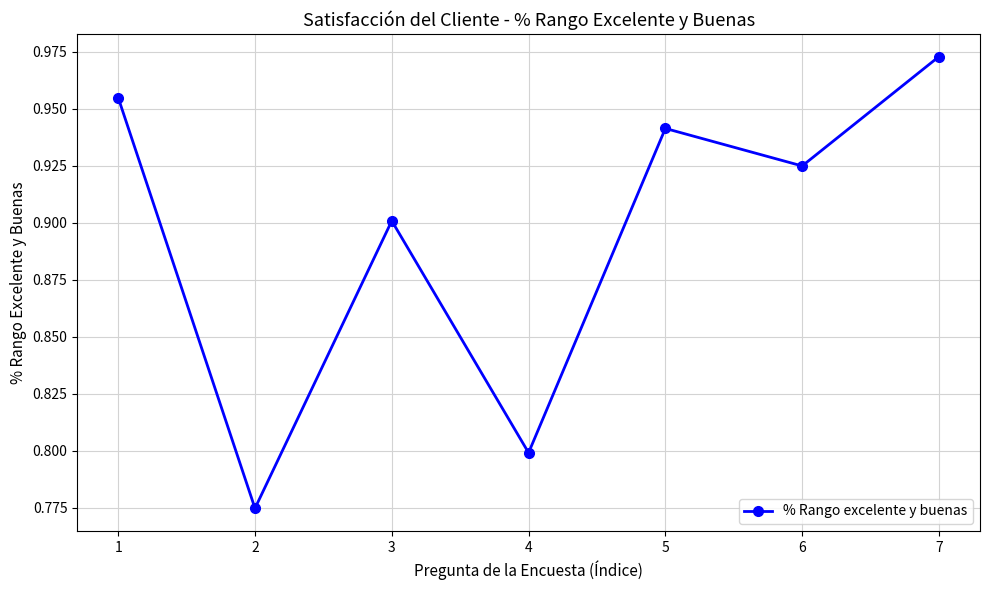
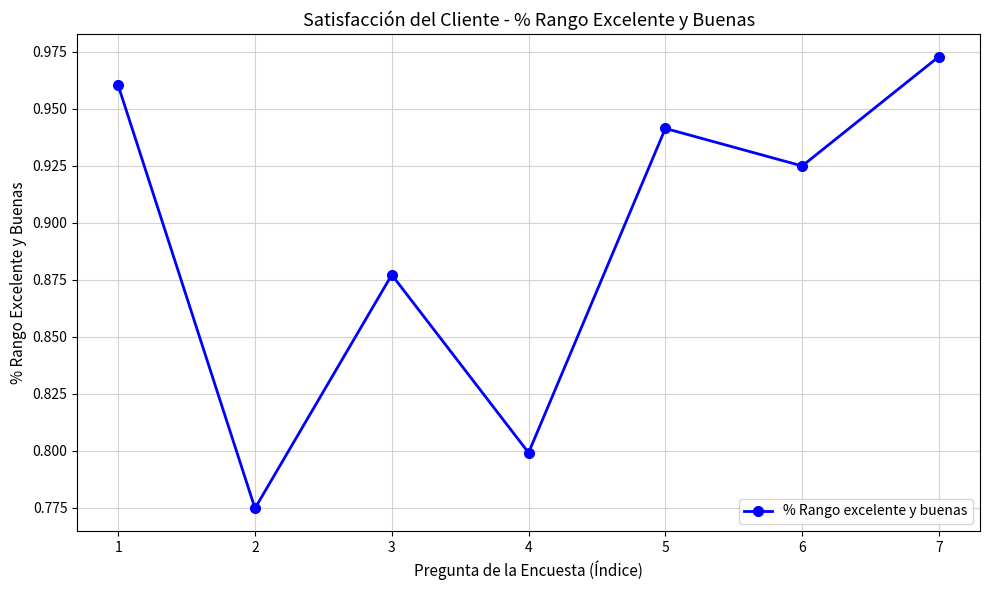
1: 0.955 -> 0.960
3: 0.901 -> 0.877
